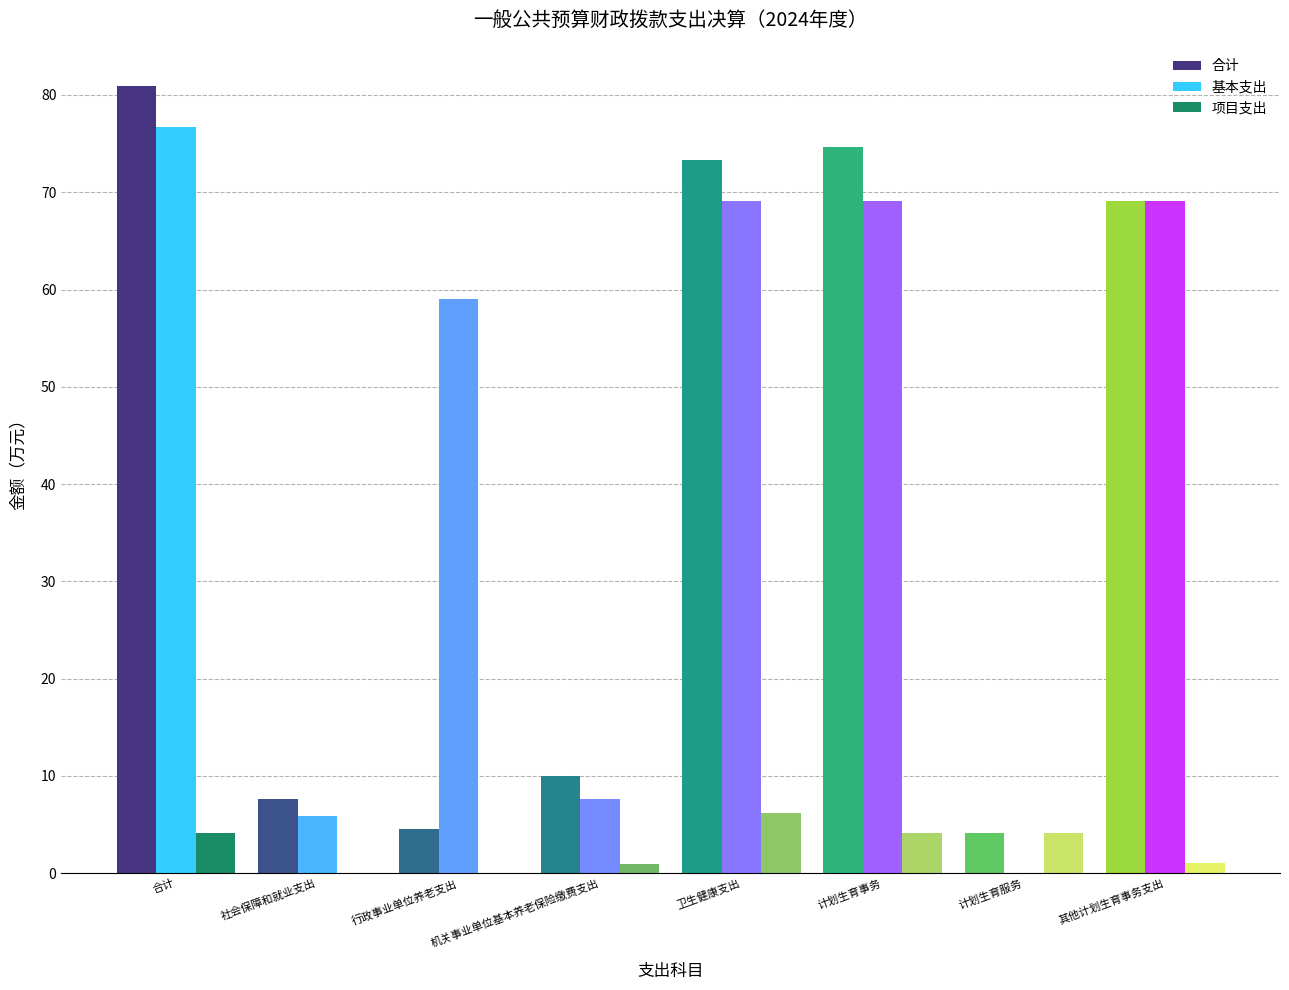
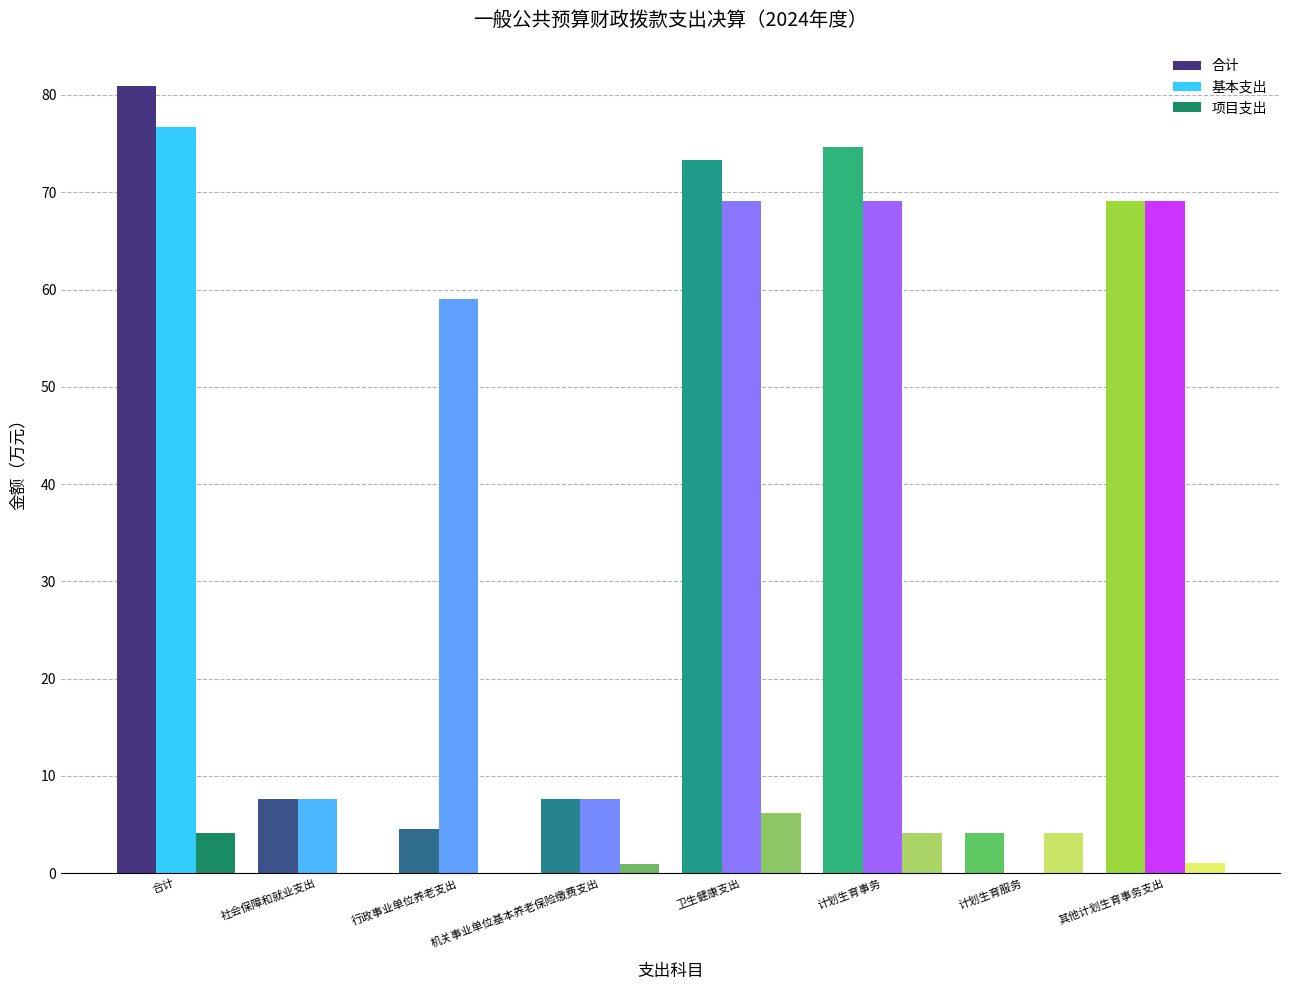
基本支出, 社会保障和就业支出: 6 -> 8
合计, 机关事业单位基本养老保险缴费支出: 10 -> 8
